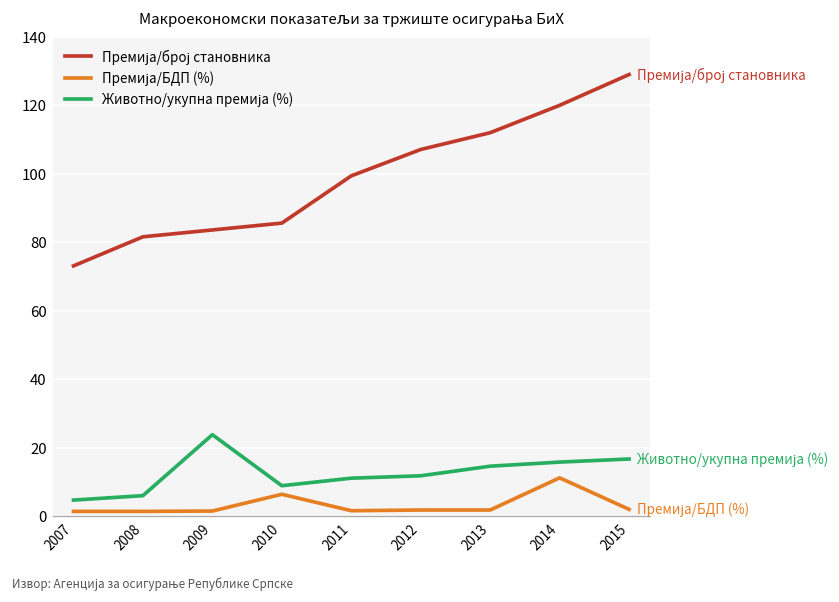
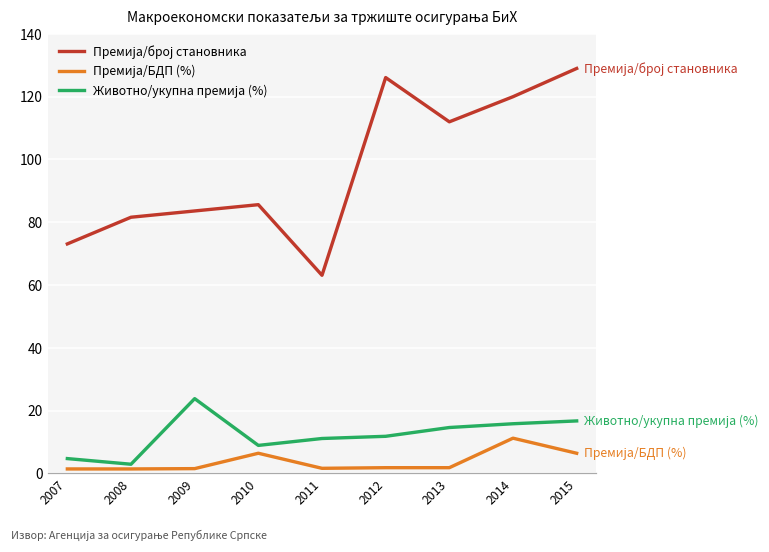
Животно/укупна премија (%), 2008: 6 -> 3
Премија/број становника, 2011: 99 -> 63
Премија/број становника, 2012: 107 -> 126
Премија/БДП (%), 2015: 2 -> 6
